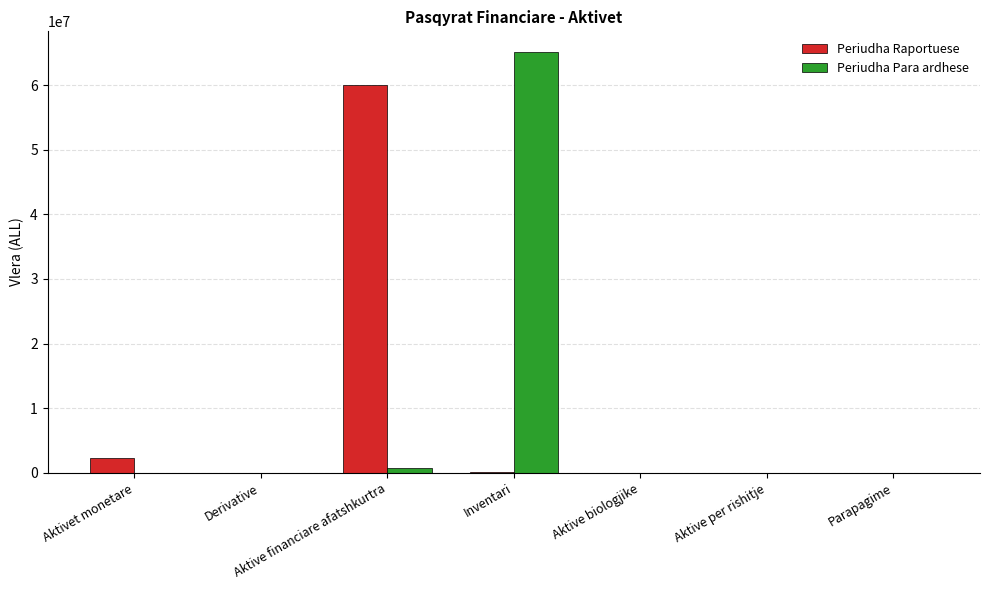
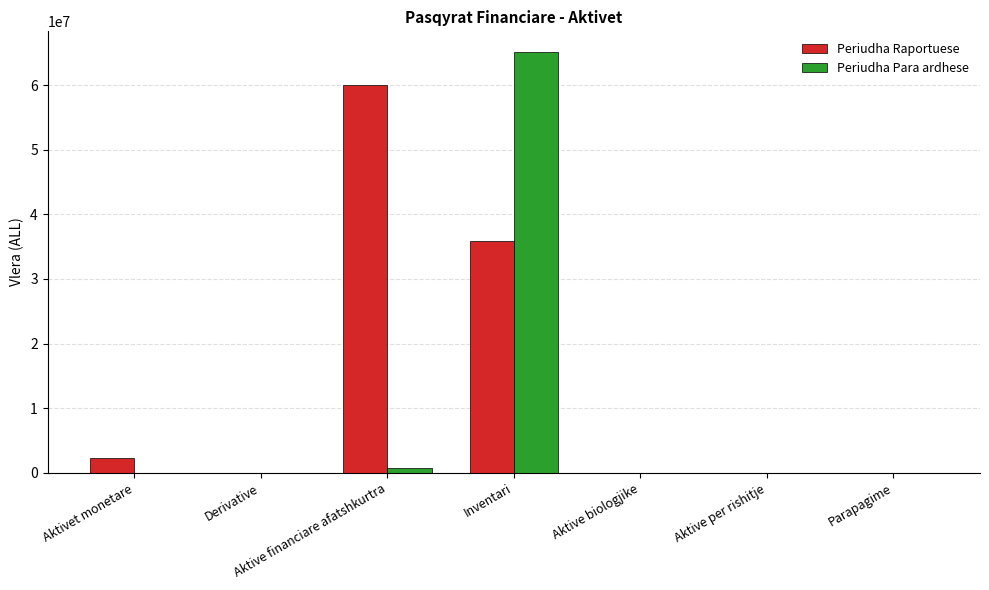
Periudha Raportuese, Inventari: 0 -> 36000000
